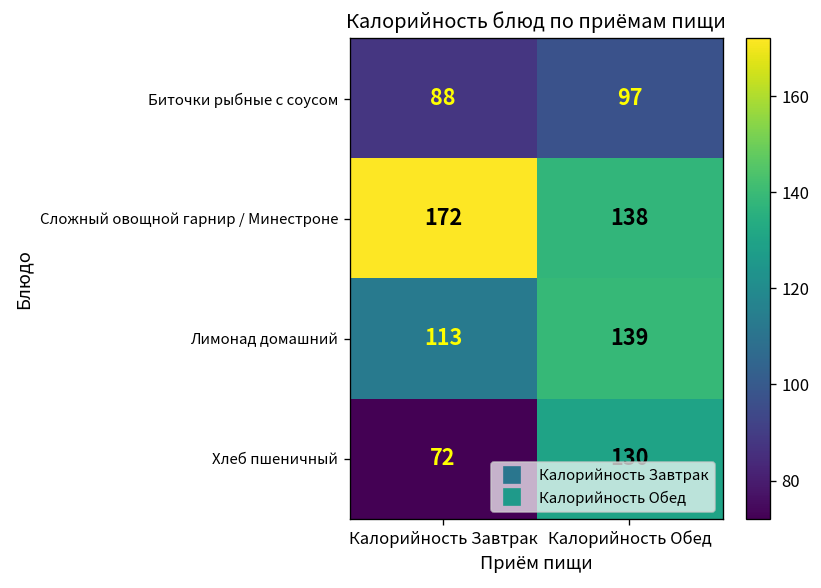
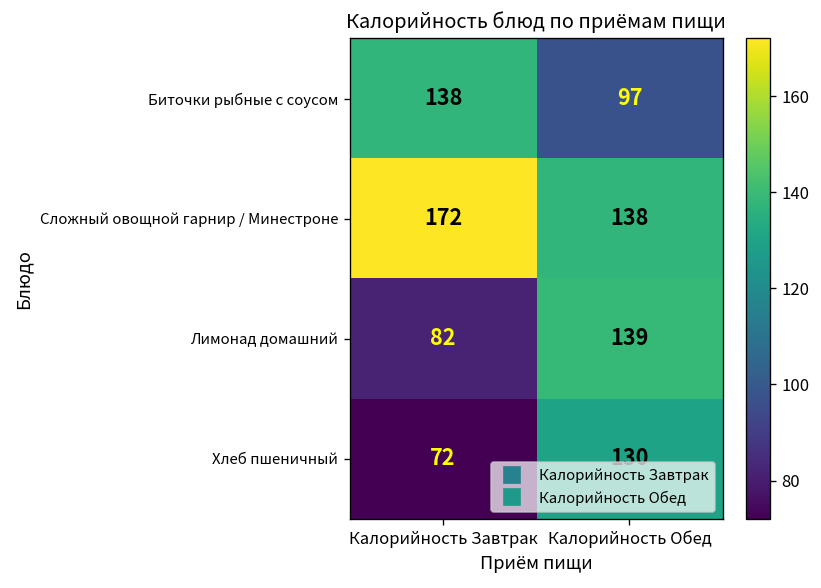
Биточки рыбные с соусом, Калорийность Завтрак: 88 -> 138
Лимонад домашний, Калорийность Завтрак: 113 -> 82
